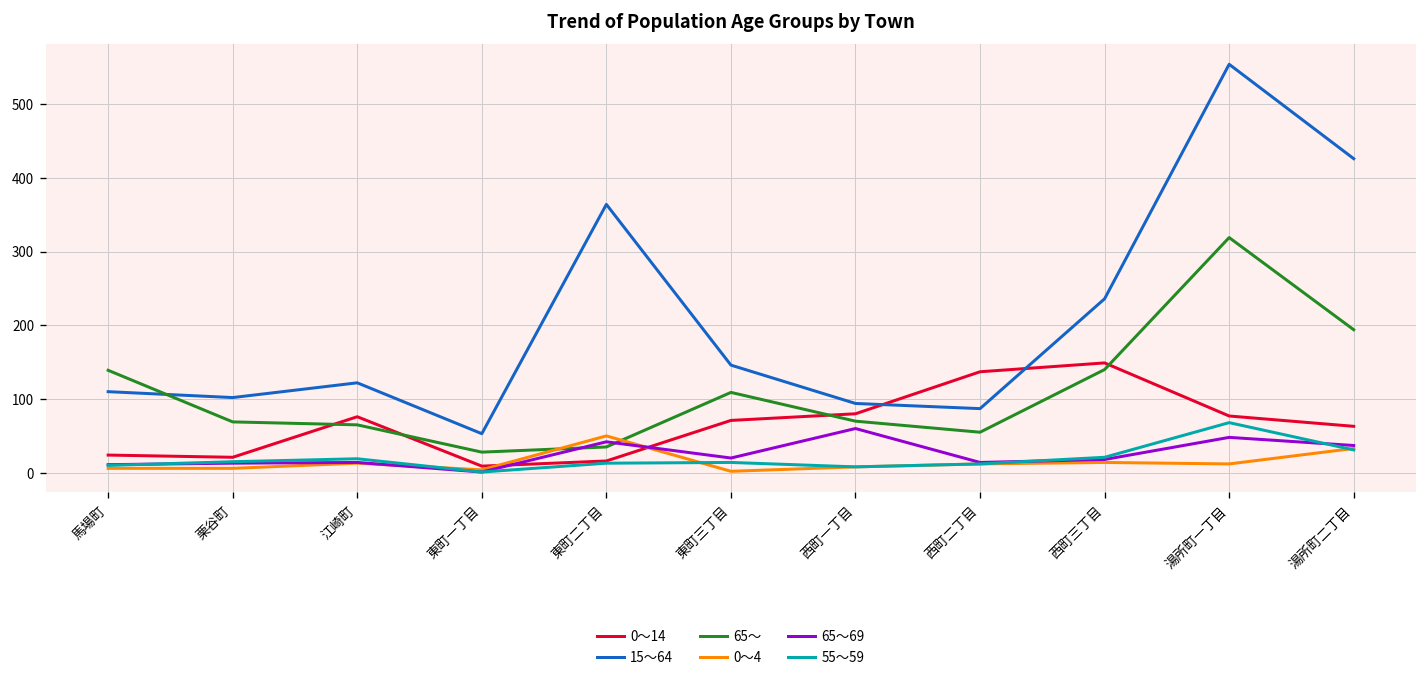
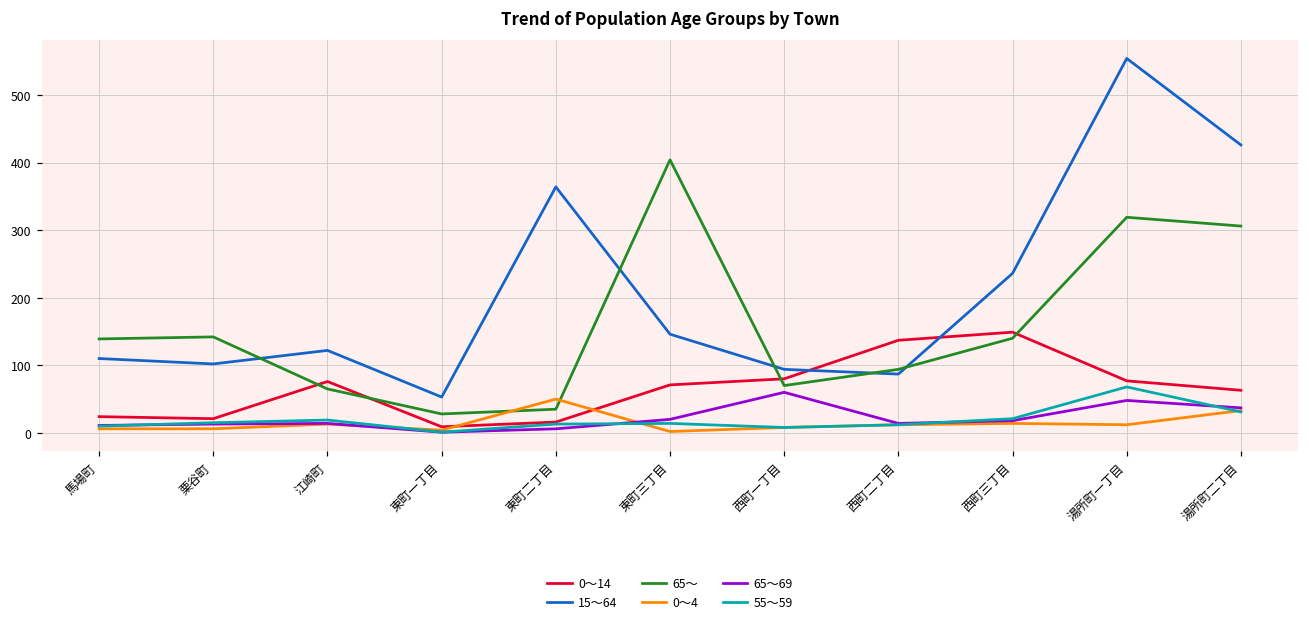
65～, 栗谷町: 70 -> 140
65～69, 東町二丁目: 40 -> 10
65～, 東町三丁目: 110 -> 400
65～, 西町二丁目: 60 -> 90
65～, 湯所町二丁目: 190 -> 310
